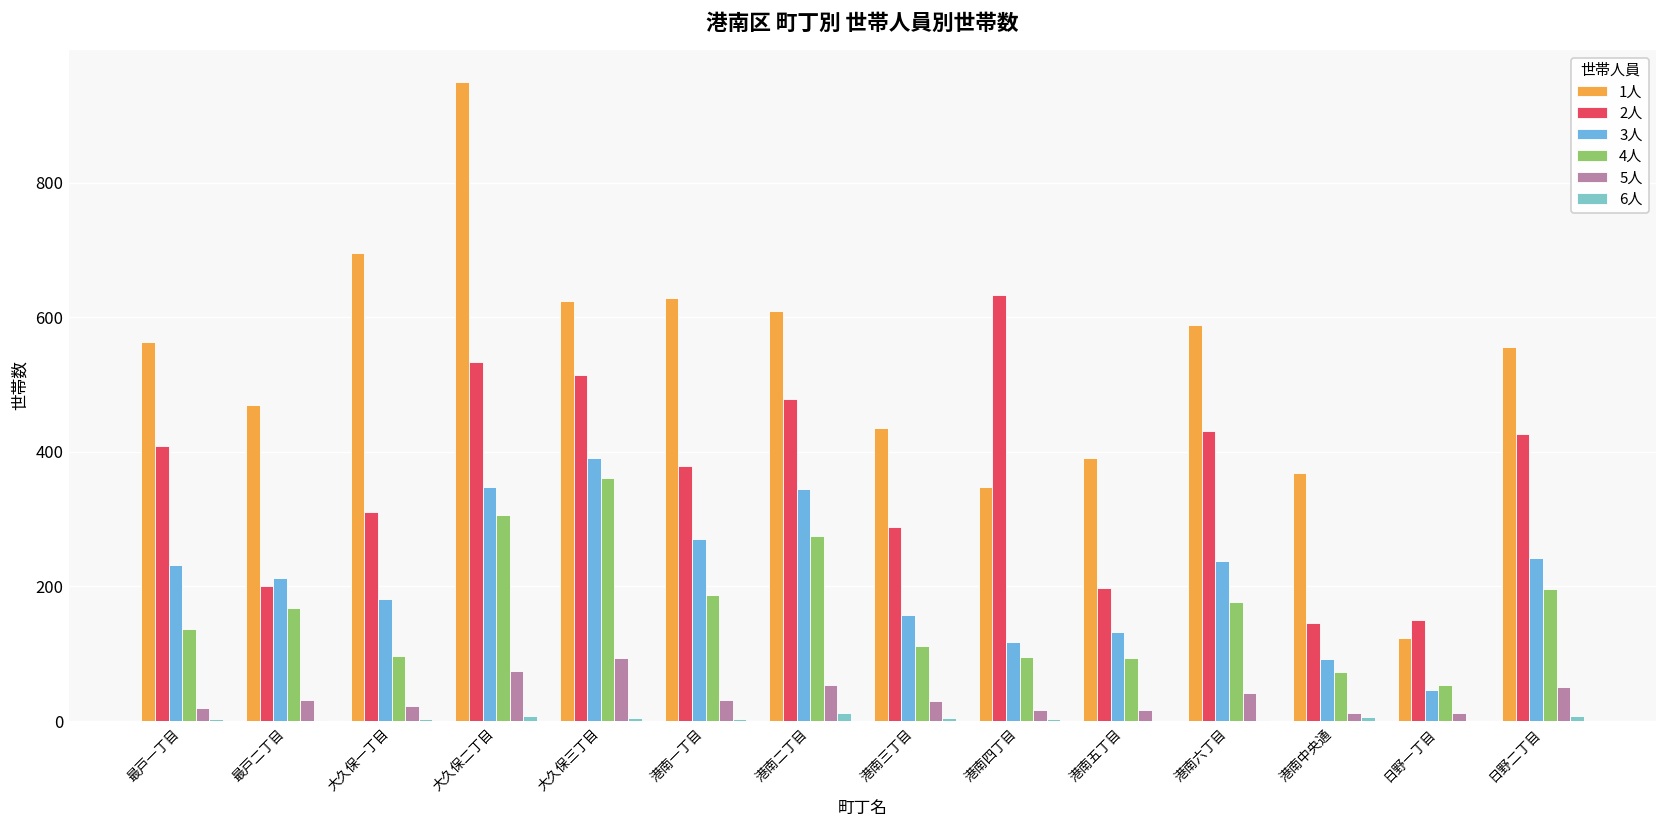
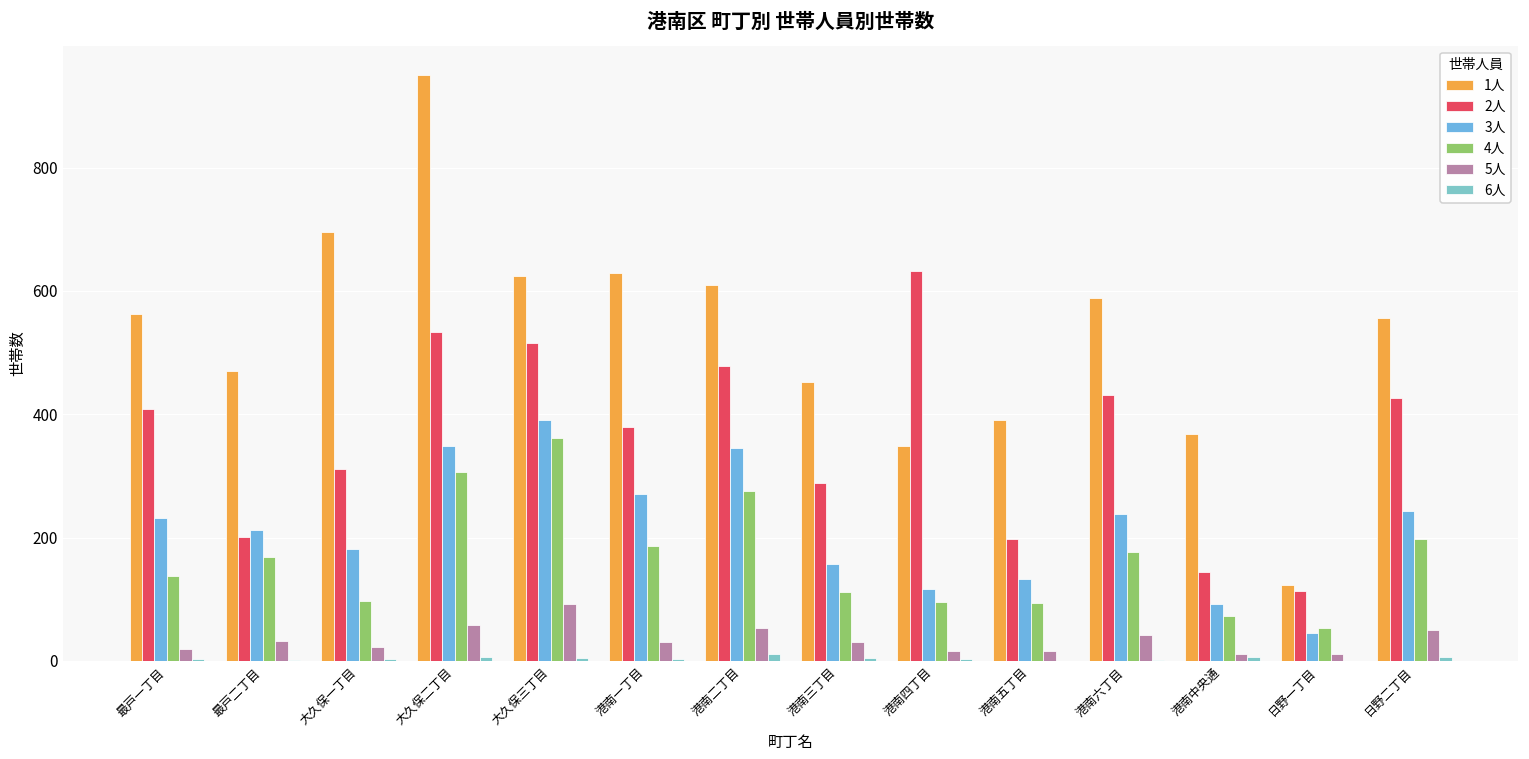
5人, 大久保二丁目: 80 -> 60
1人, 港南三丁目: 440 -> 450
2人, 日野一丁目: 150 -> 110
